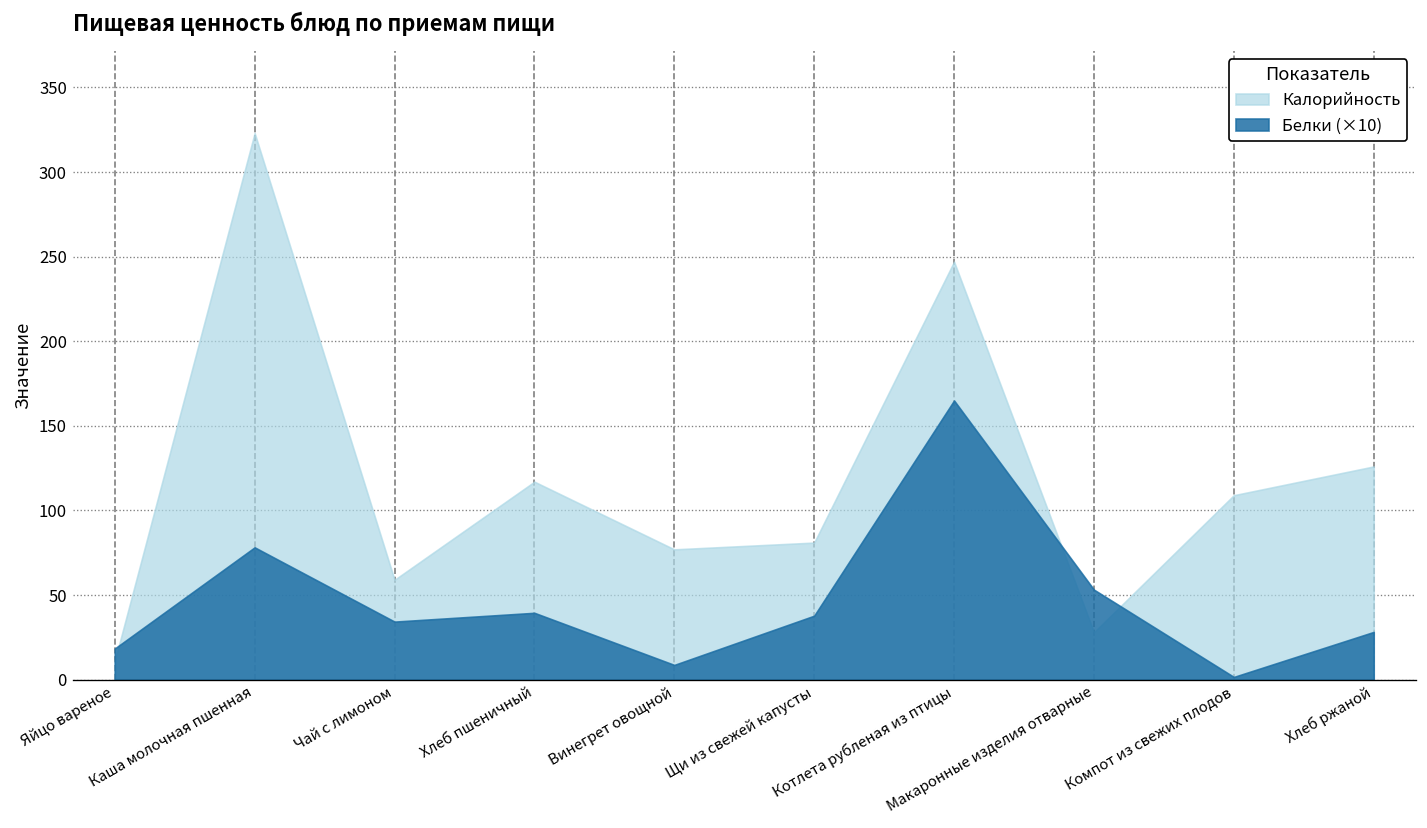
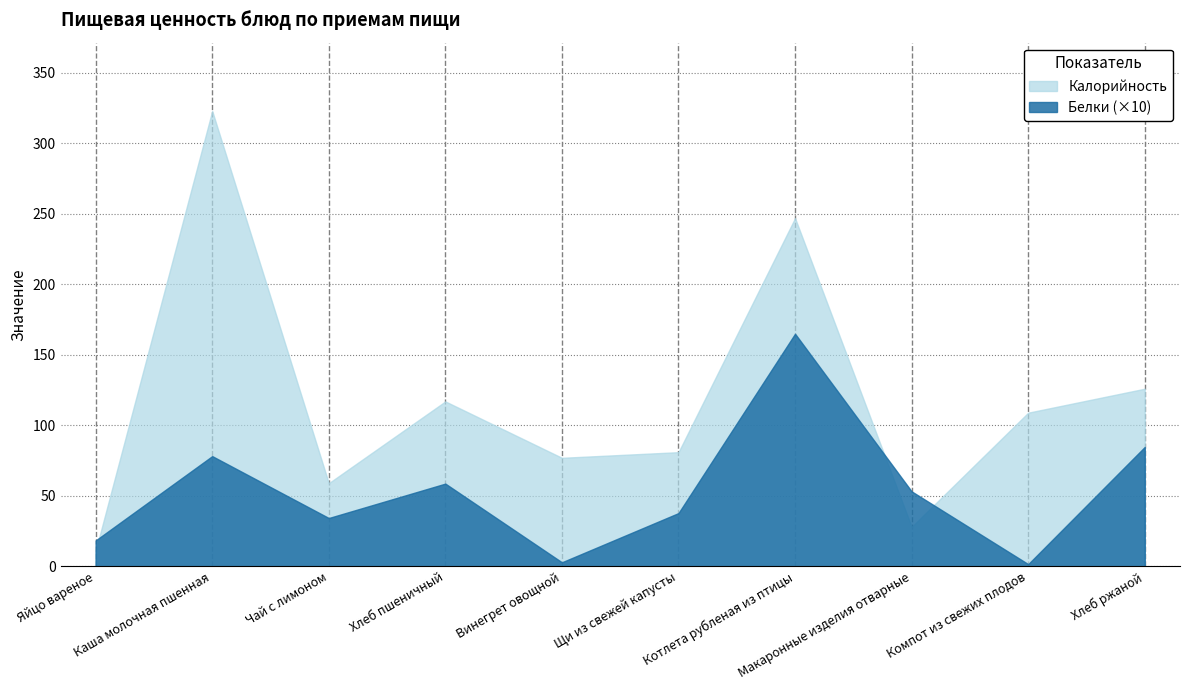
Белки (×10), Хлеб пшеничный: 40 -> 59
Белки (×10), Винегрет овощной: 9 -> 3
Белки (×10), Хлеб ржаной: 28 -> 85
